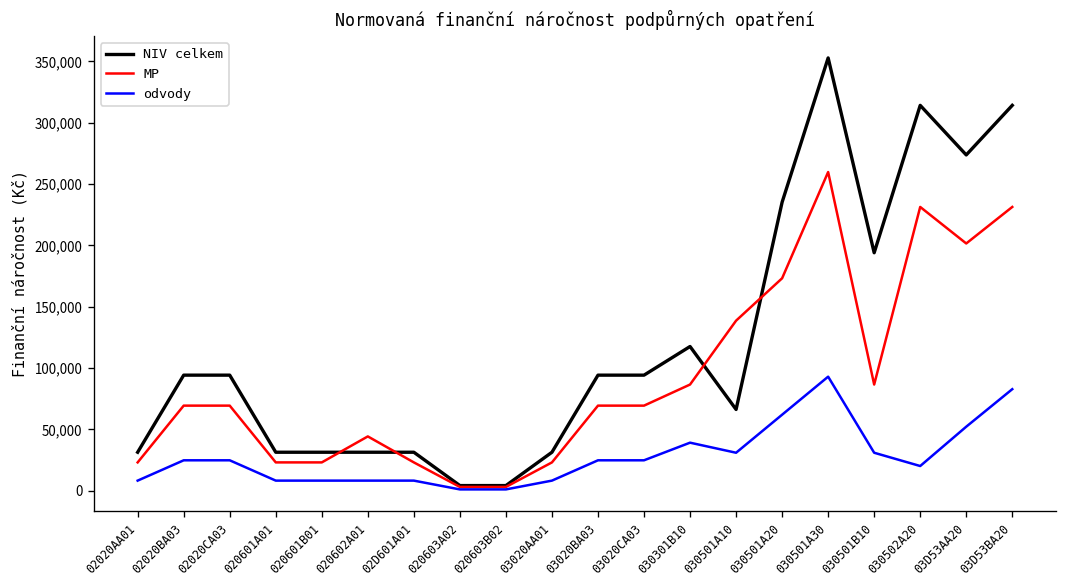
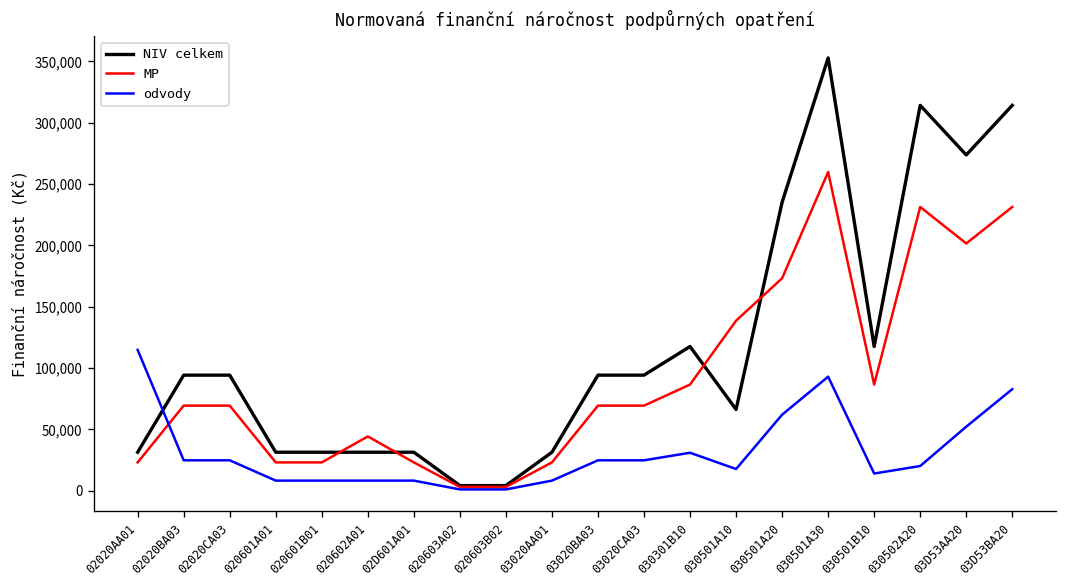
odvody, 02020AA01: 8,000 -> 115,000
odvody, 030301B10: 39,000 -> 31,000
odvody, 030501A10: 31,000 -> 18,000
NIV celkem, 030501B10: 194,000 -> 118,000
odvody, 030501B10: 31,000 -> 14,000
